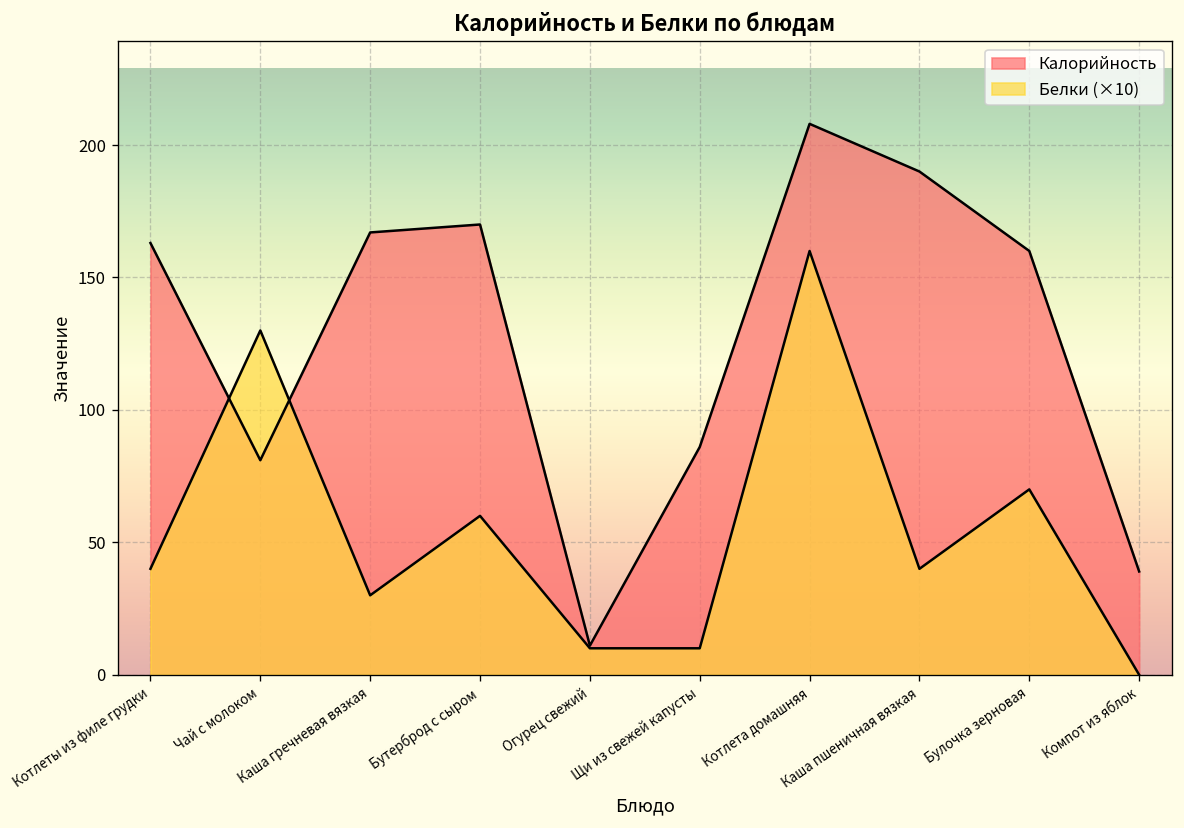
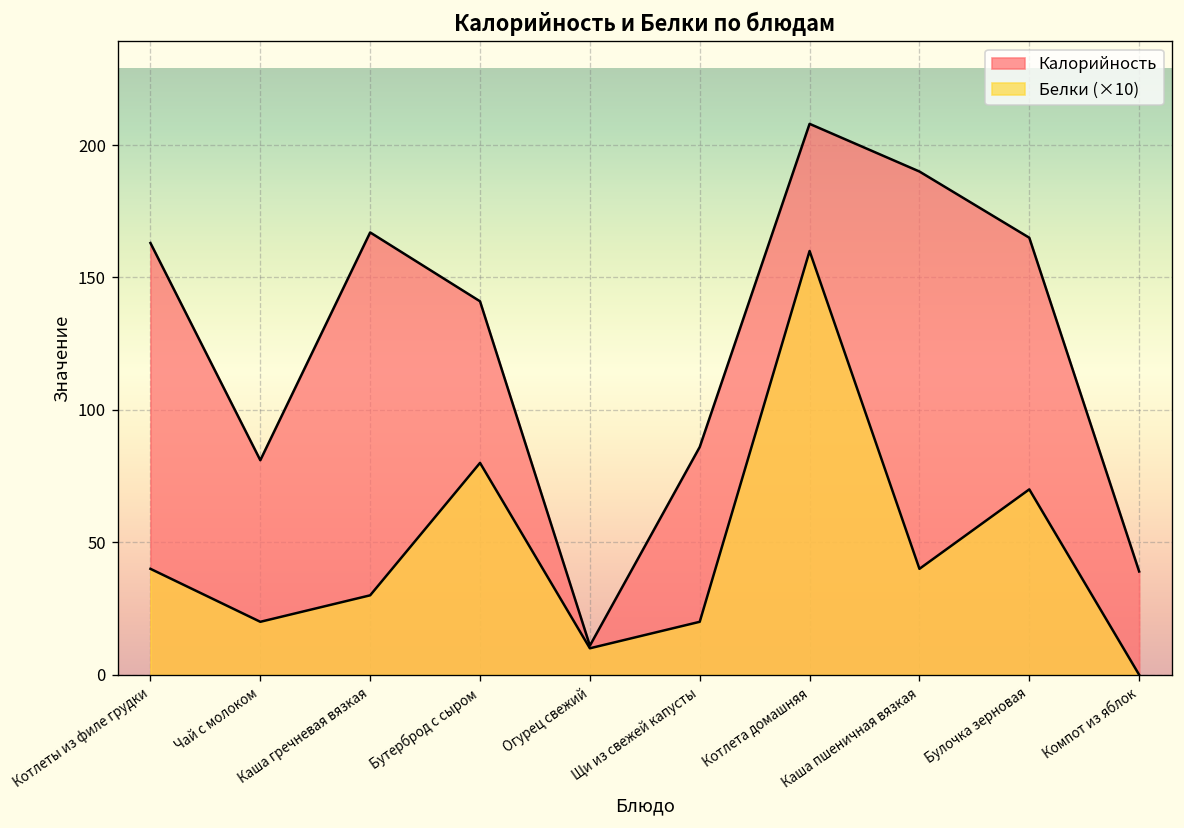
Белки (×10), Чай с молоком: 130 -> 20
Калорийность, Бутерброд с сыром: 170 -> 141
Белки (×10), Бутерброд с сыром: 60 -> 80
Белки (×10), Щи из свежей капусты: 10 -> 20
Калорийность, Булочка зерновая: 160 -> 165
